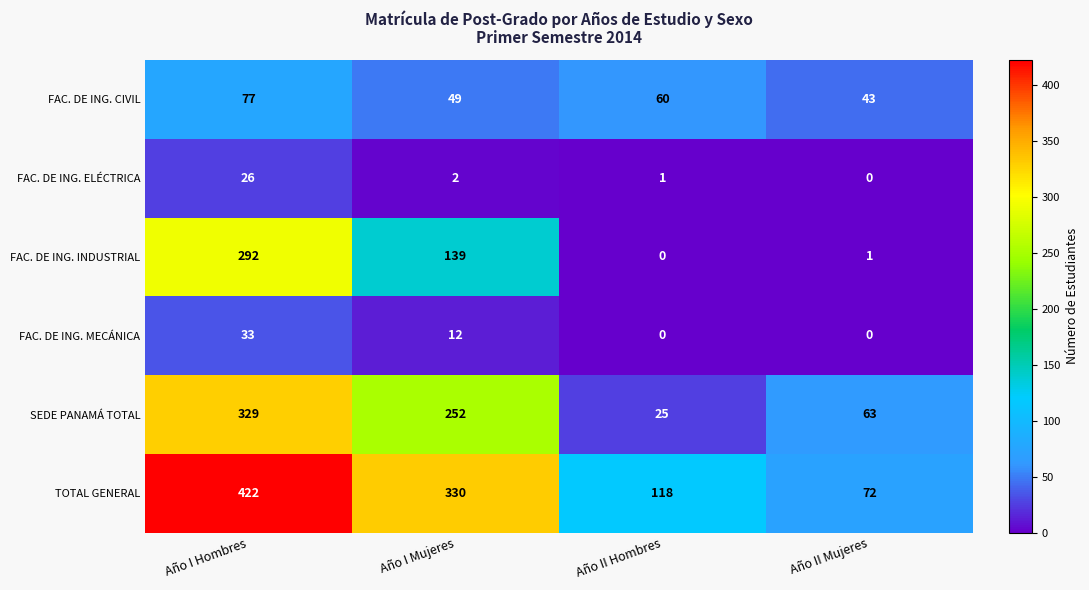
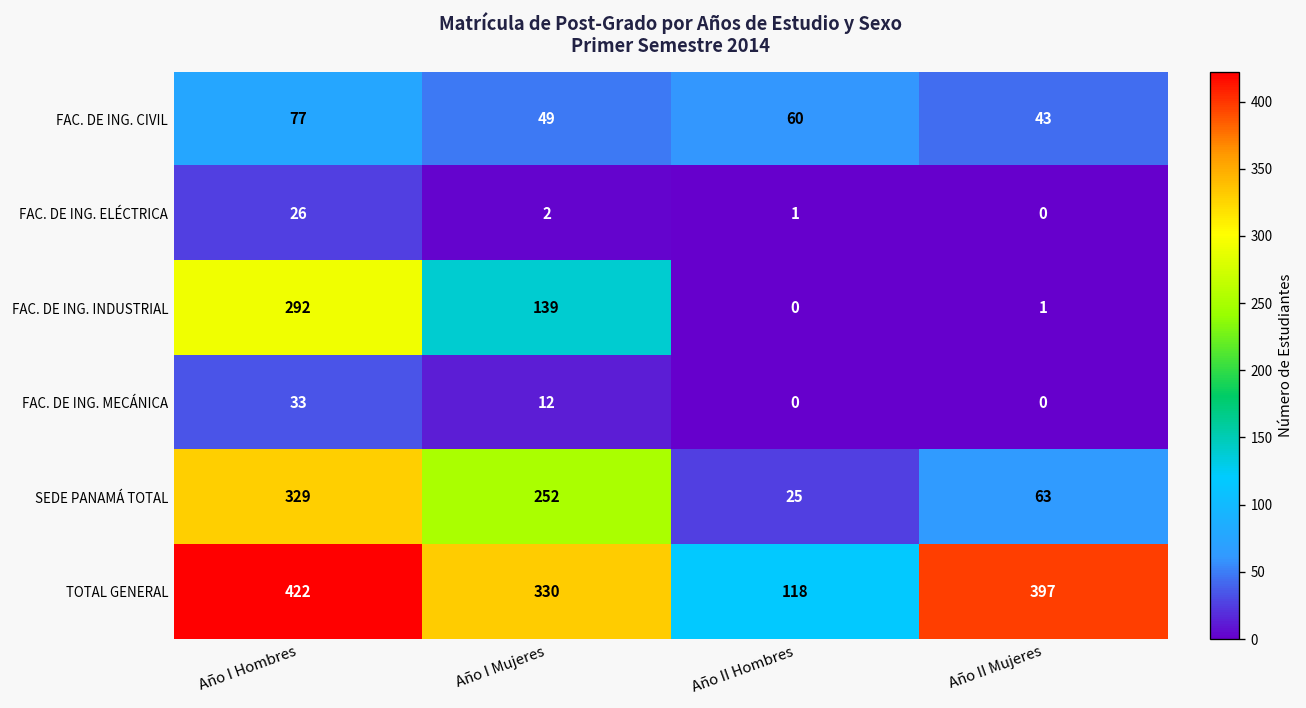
TOTAL GENERAL, Año II Mujeres: 72 -> 397
